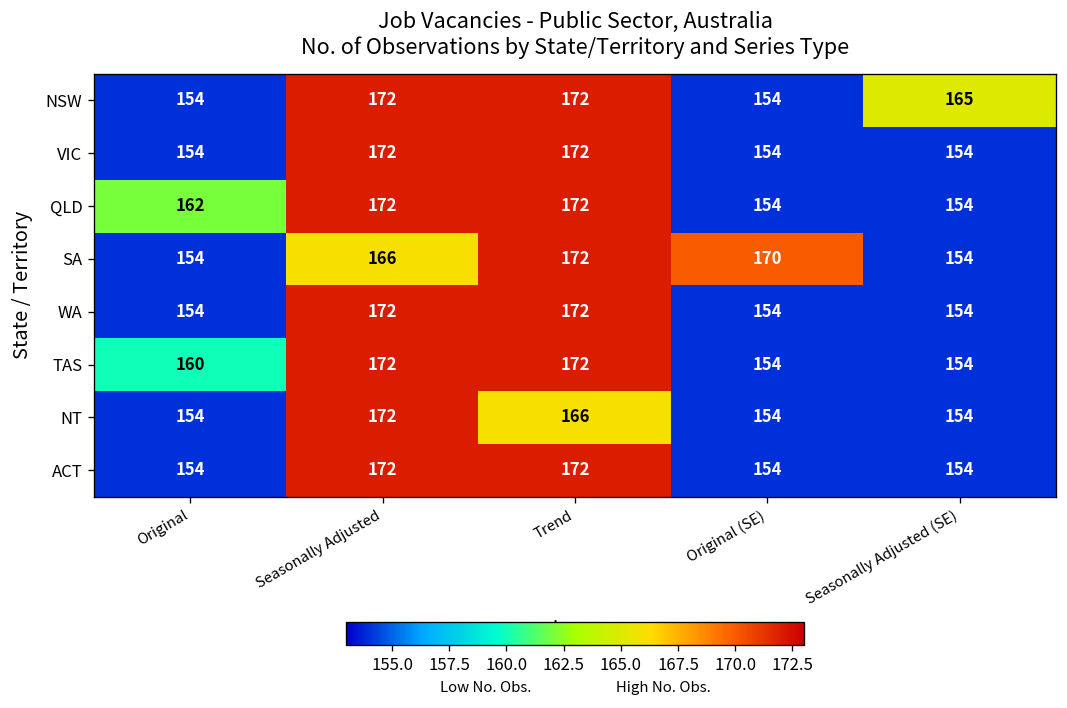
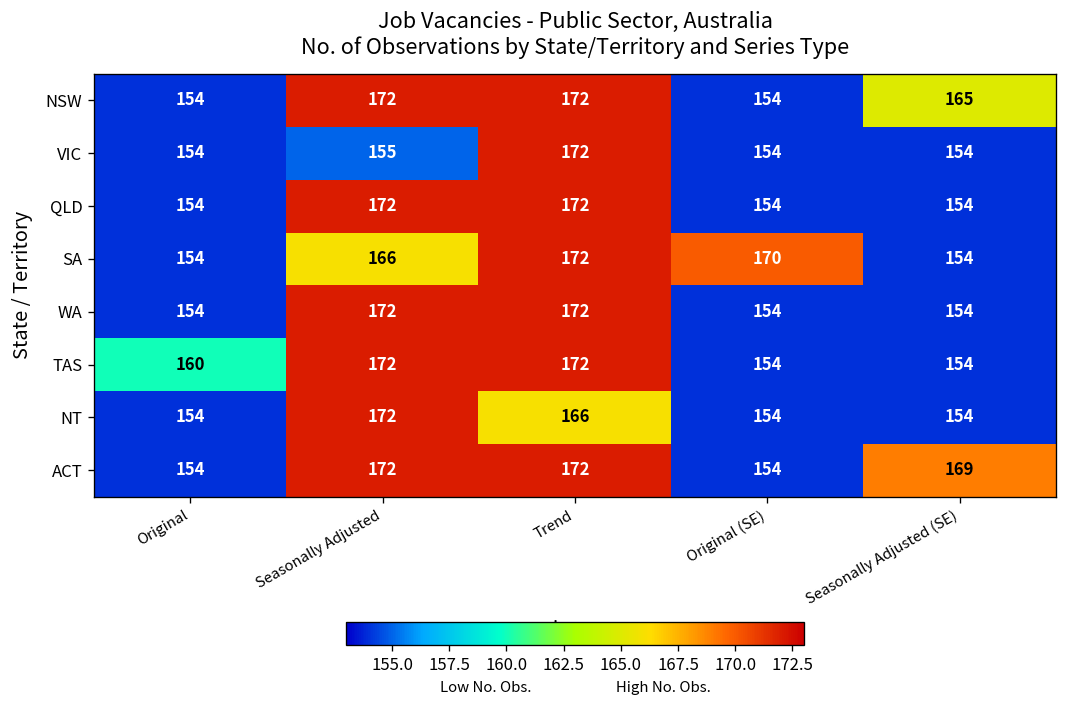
VIC, Seasonally Adjusted: 172 -> 155
QLD, Original: 162 -> 154
ACT, Seasonally Adjusted (SE): 154 -> 169
